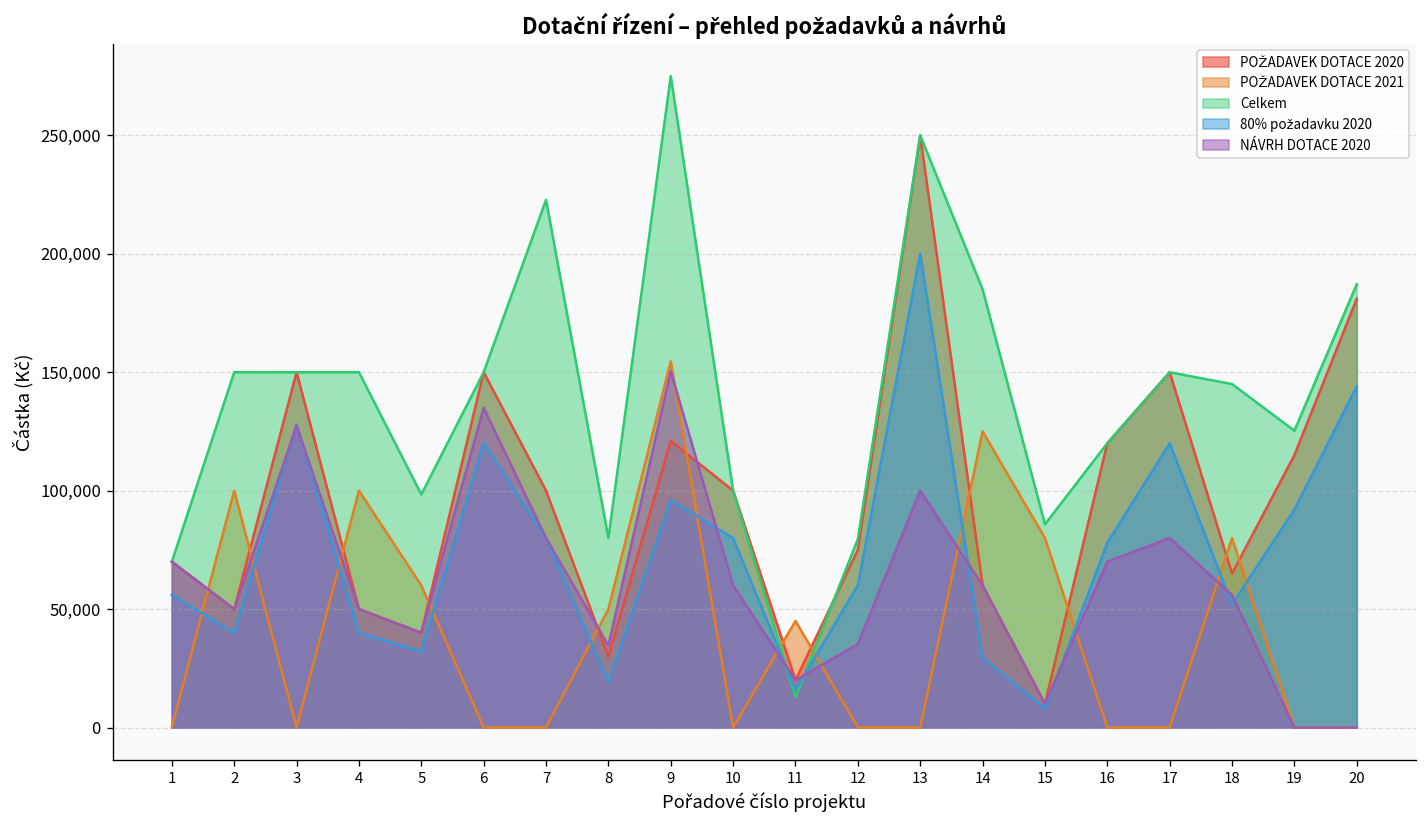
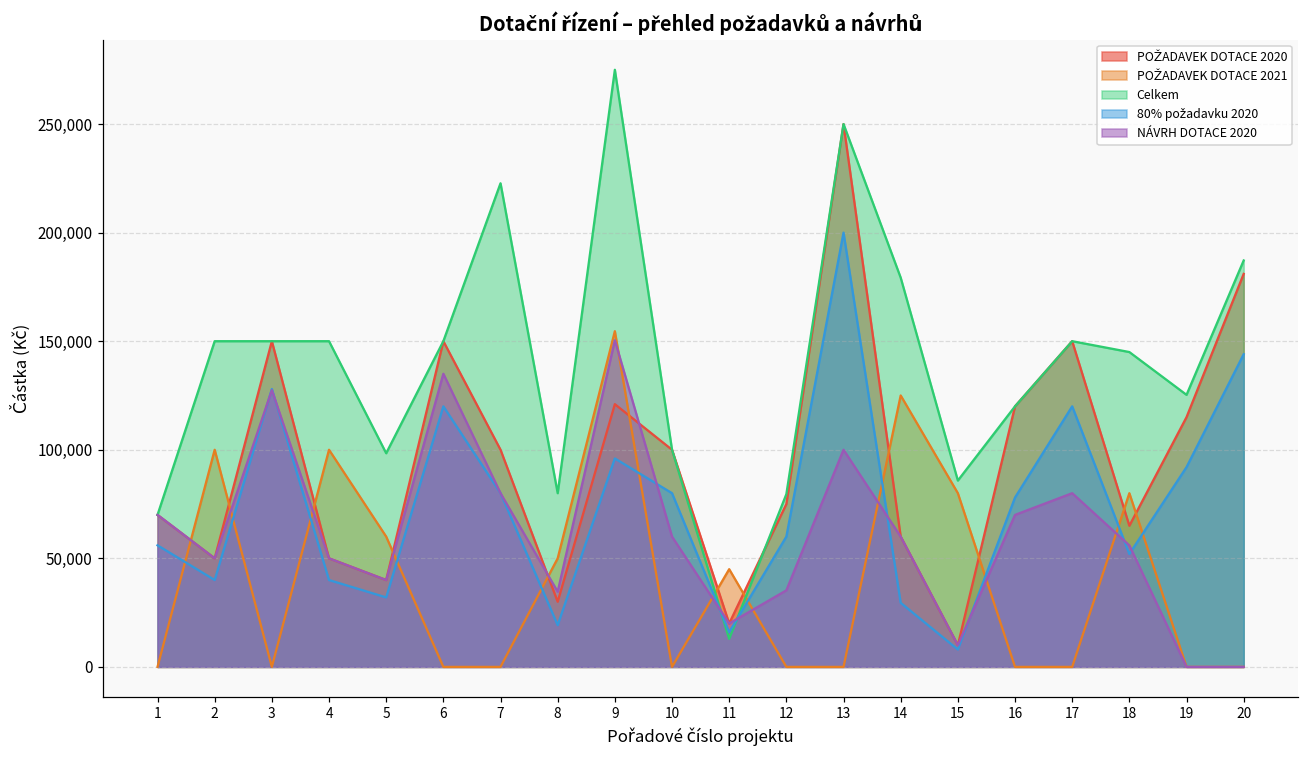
Celkem, 14: 185,000 -> 179,000
